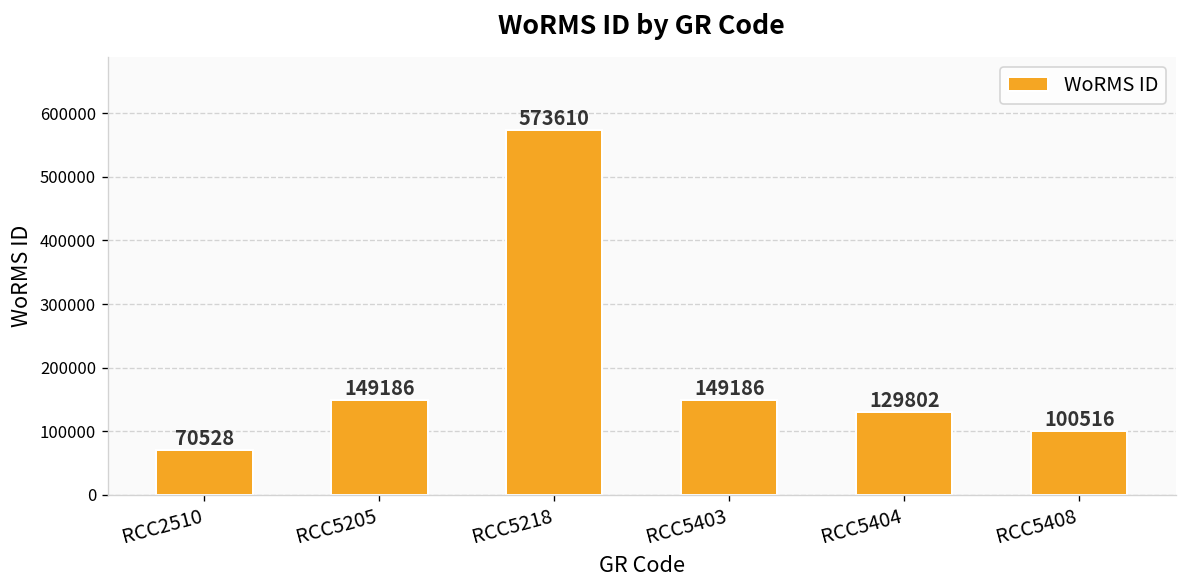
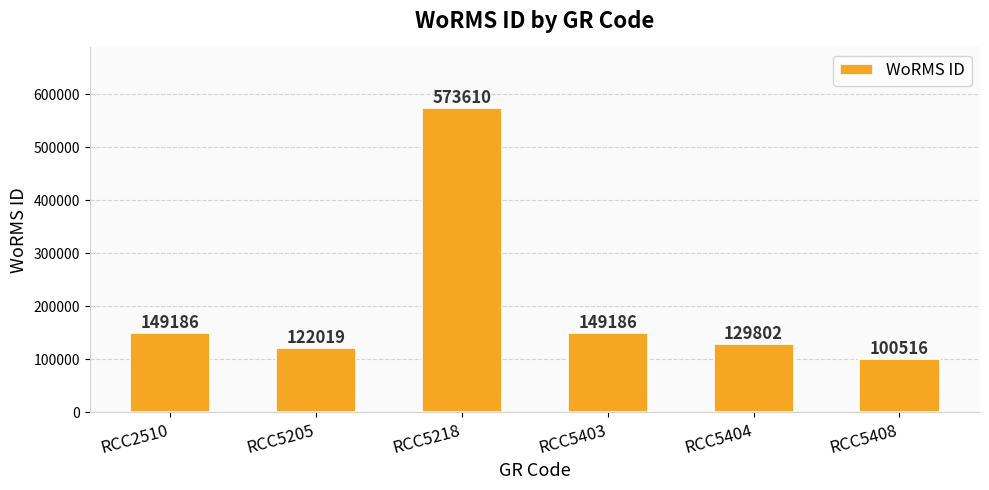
RCC2510: 70528 -> 149186
RCC5205: 149186 -> 122019
